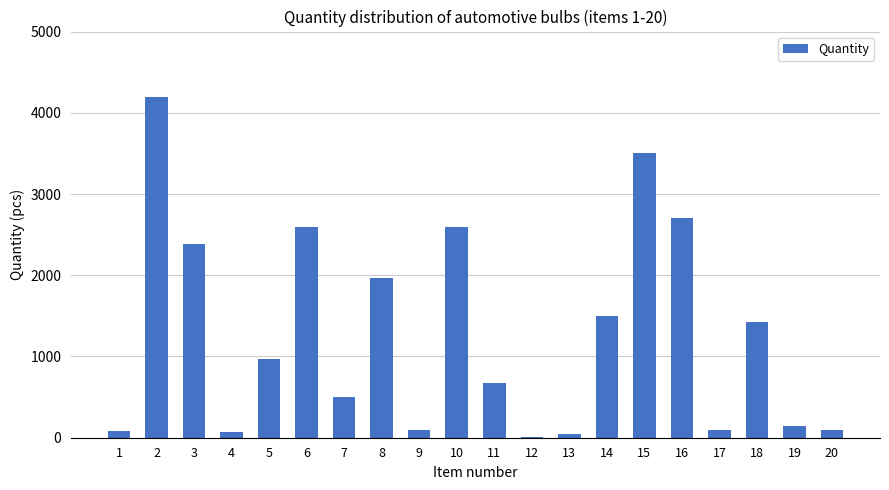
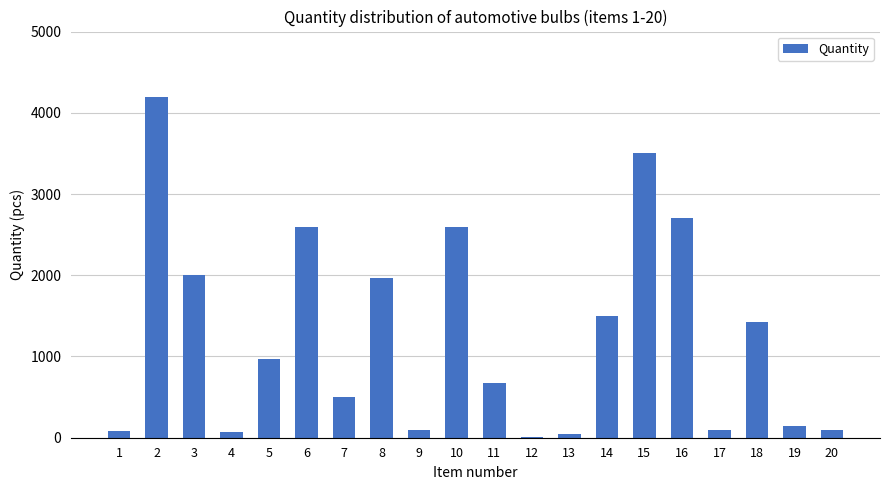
3: 2400 -> 2000
